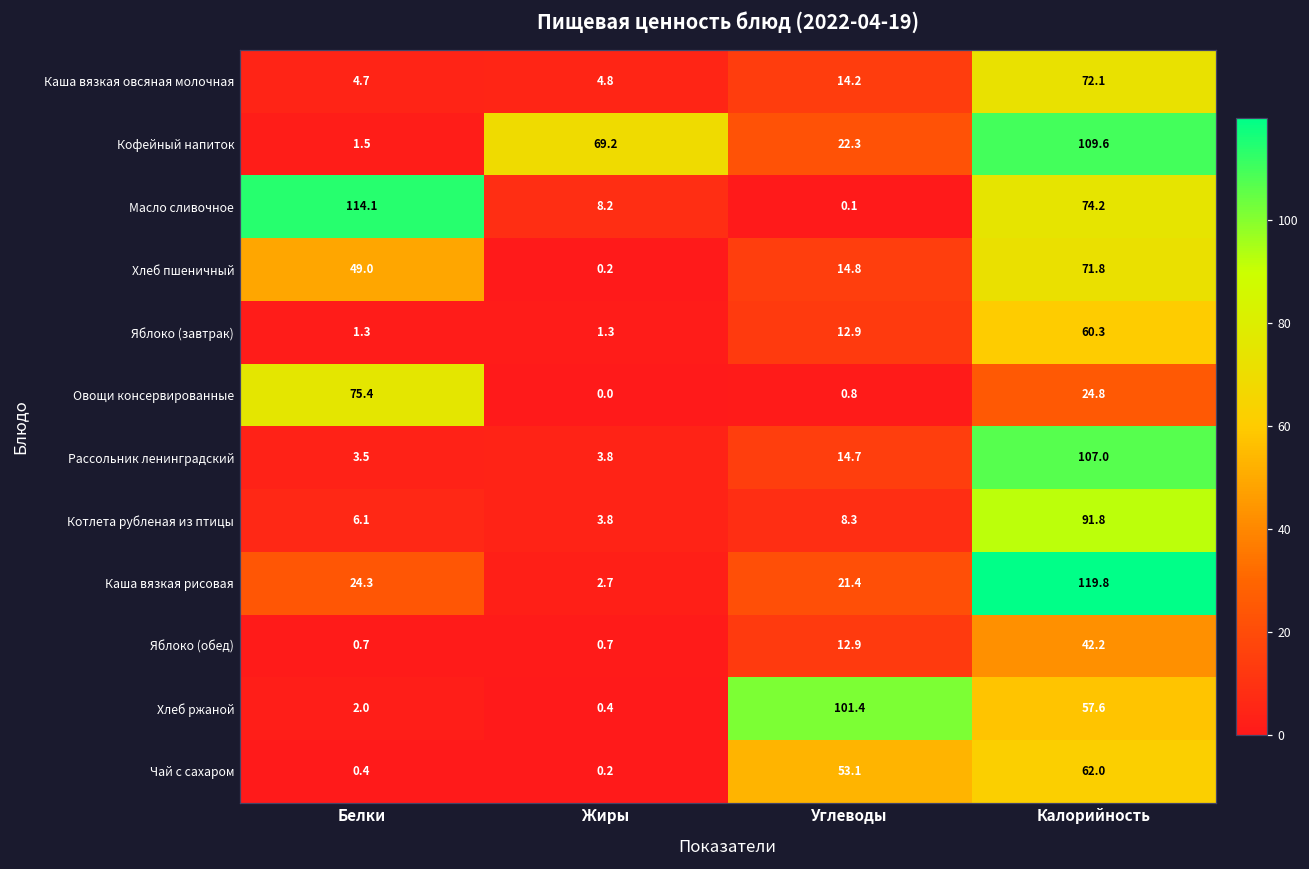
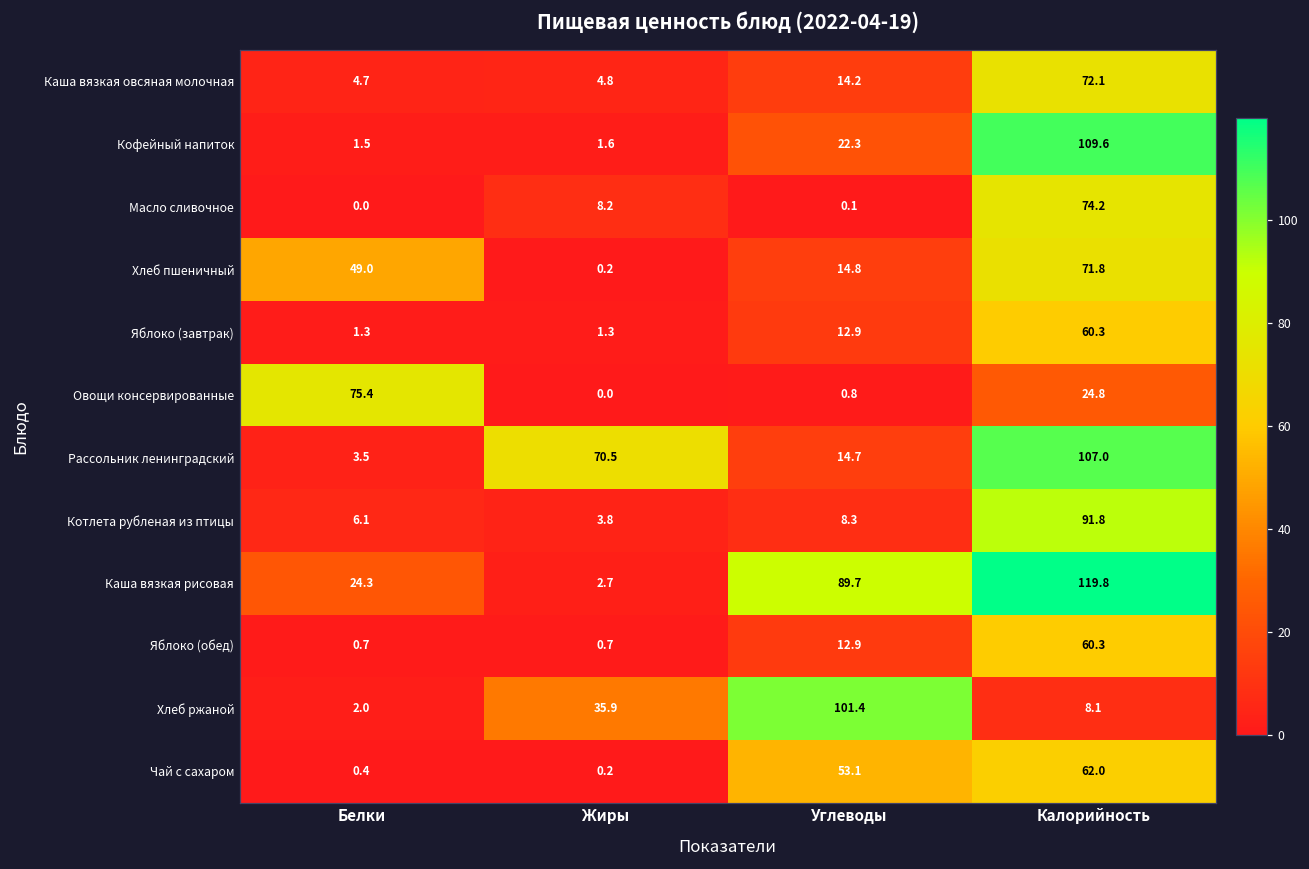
Кофейный напиток, Жиры: 69.2 -> 1.6
Масло сливочное, Белки: 114.1 -> 0.0
Рассольник ленинградский, Жиры: 3.8 -> 70.5
Каша вязкая рисовая, Углеводы: 21.4 -> 89.7
Яблоко (обед), Калорийность: 42.2 -> 60.3
Хлеб ржаной, Жиры: 0.4 -> 35.9
Хлеб ржаной, Калорийность: 57.6 -> 8.1
